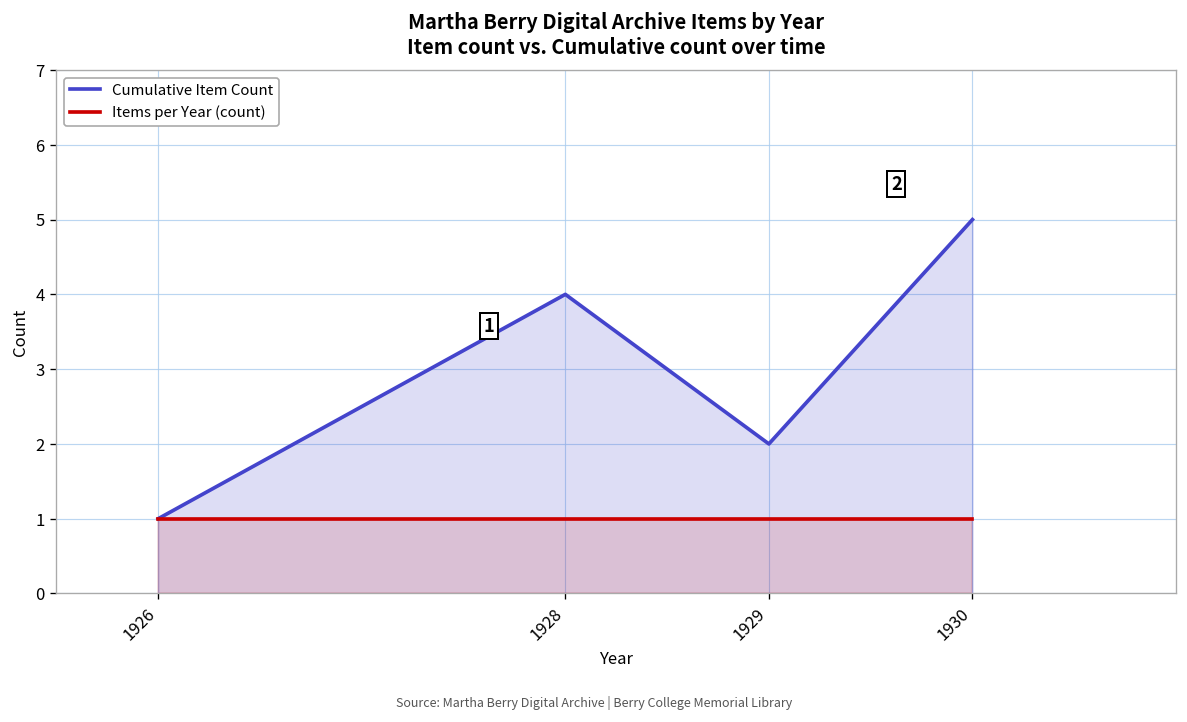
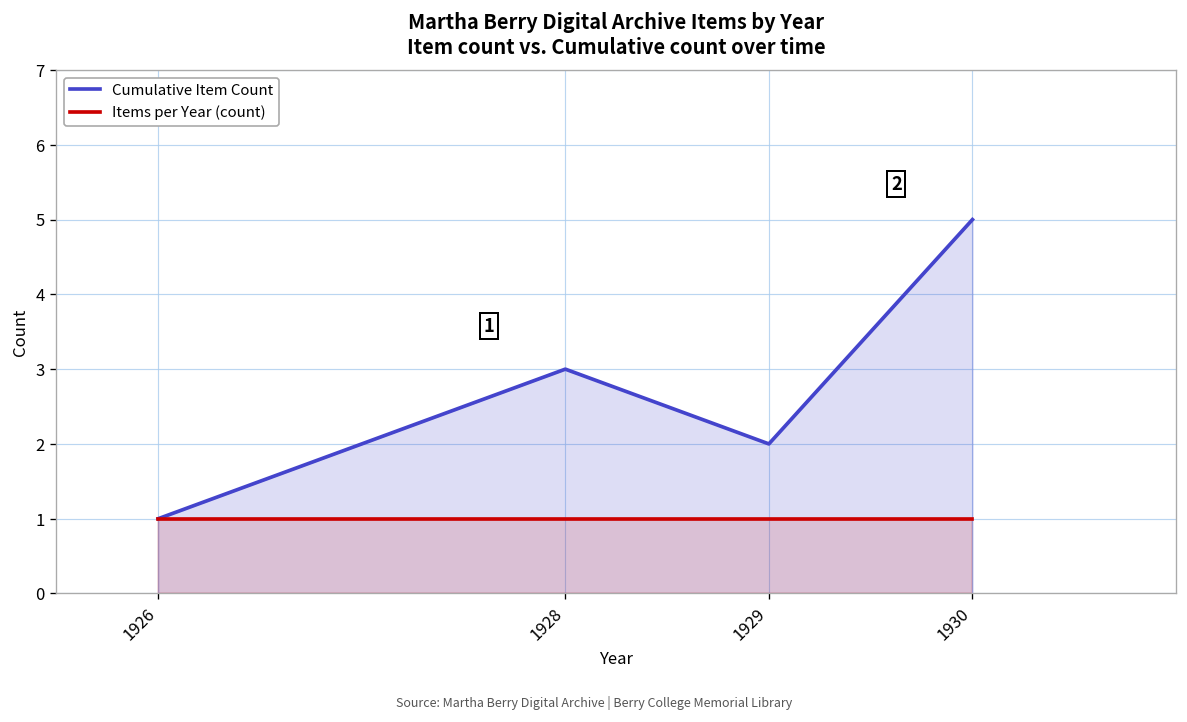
Cumulative Item Count, 1928: 4 -> 3
